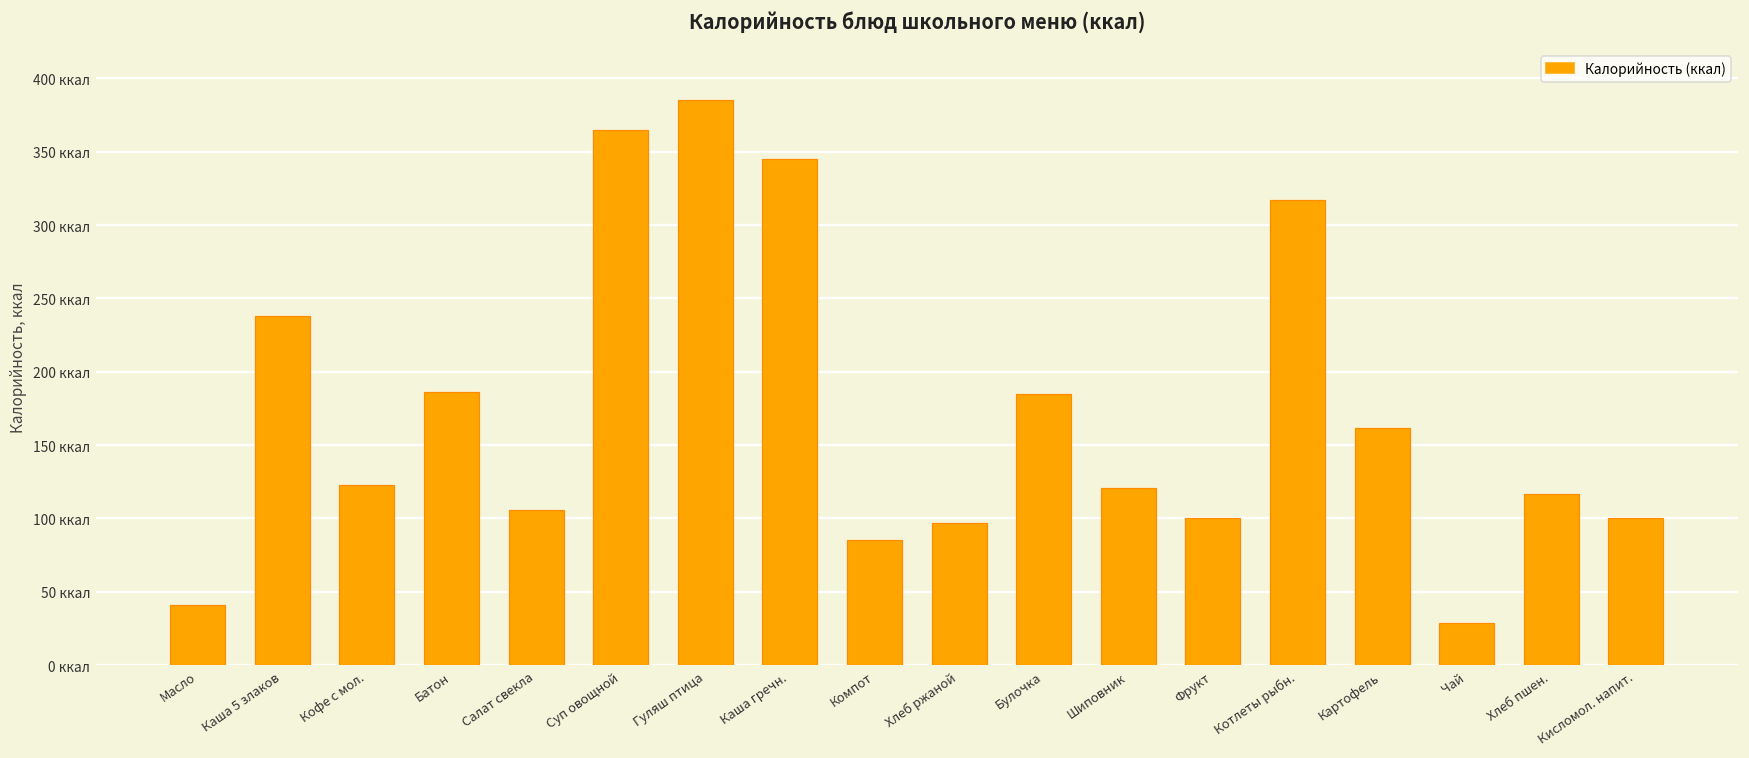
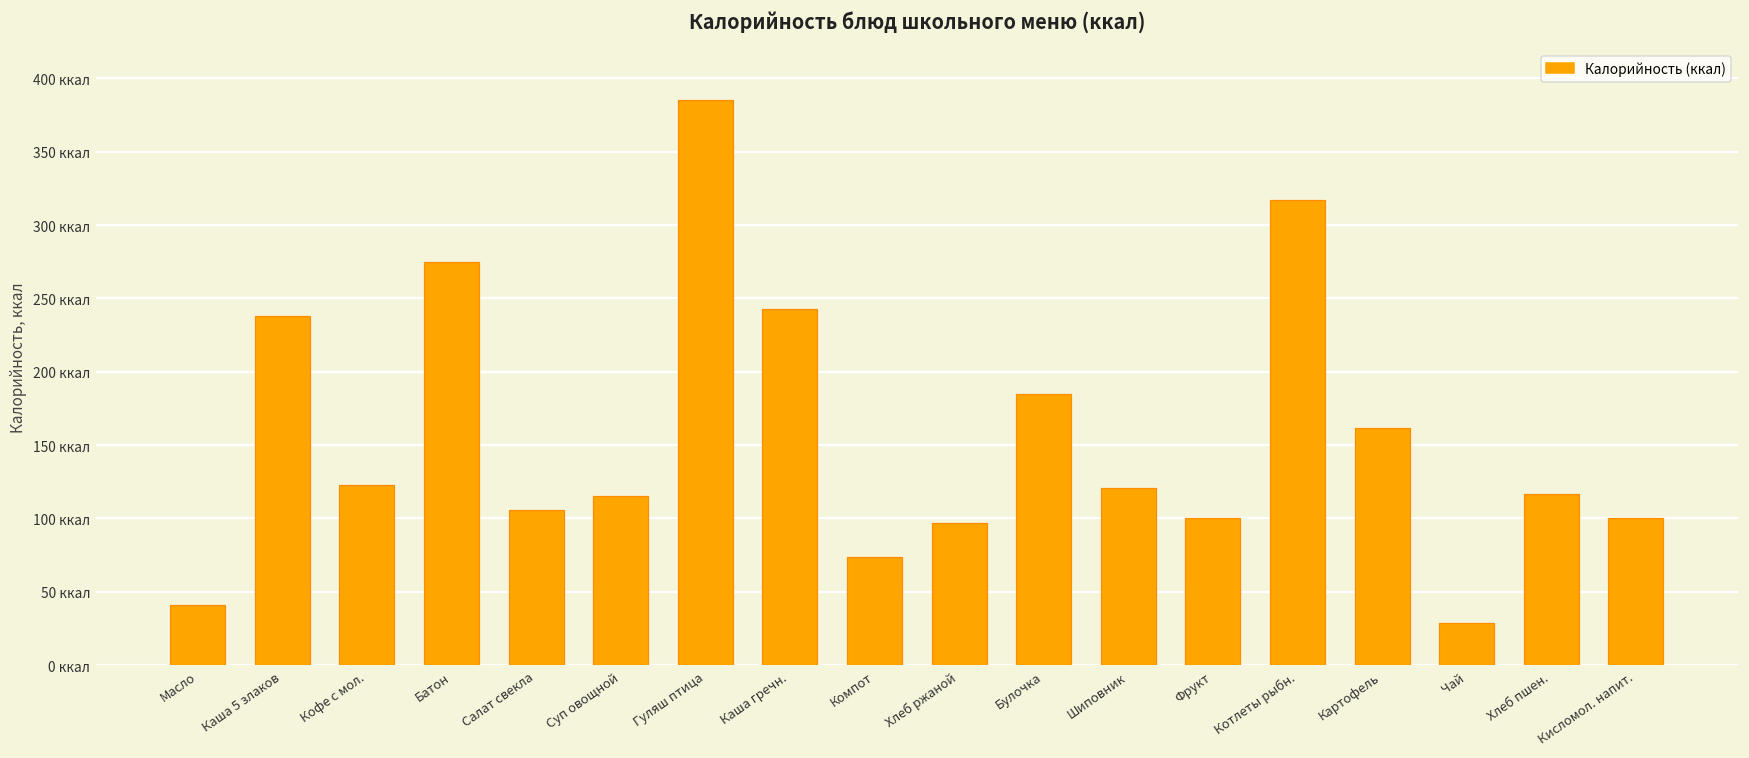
Батон: 186 ккал -> 275 ккал
Суп овощной: 365 ккал -> 115 ккал
Каша гречн.: 345 ккал -> 243 ккал
Компот: 85 ккал -> 74 ккал
